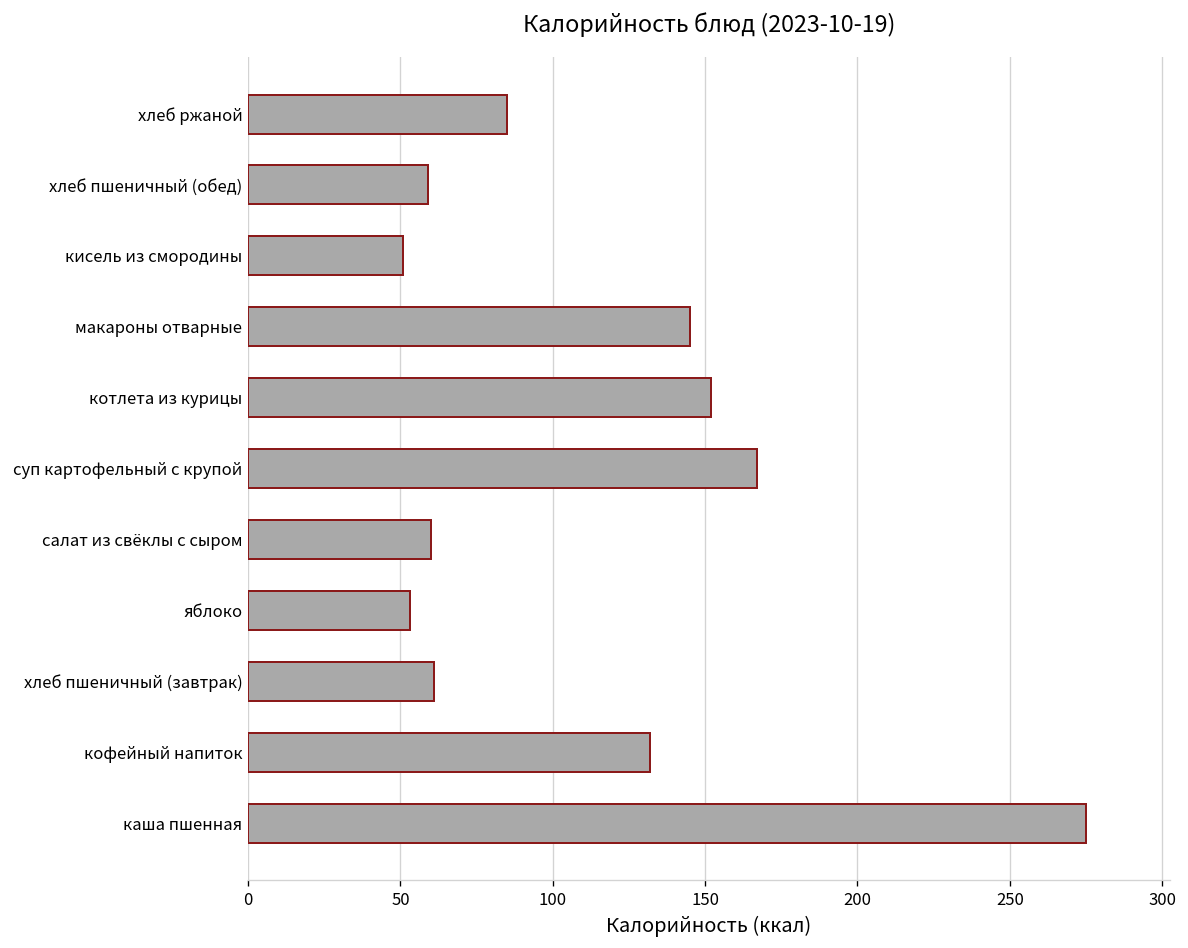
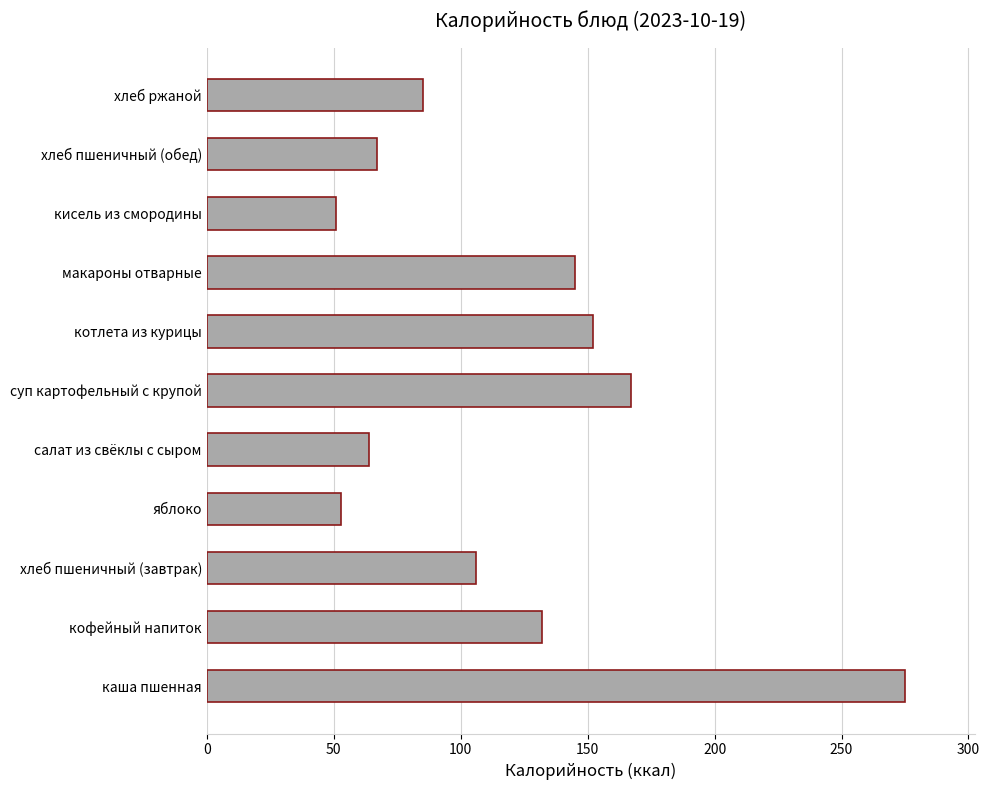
хлеб пшеничный (обед): 59 -> 67
салат из свёклы с сыром: 60 -> 64
хлеб пшеничный (завтрак): 61 -> 106
